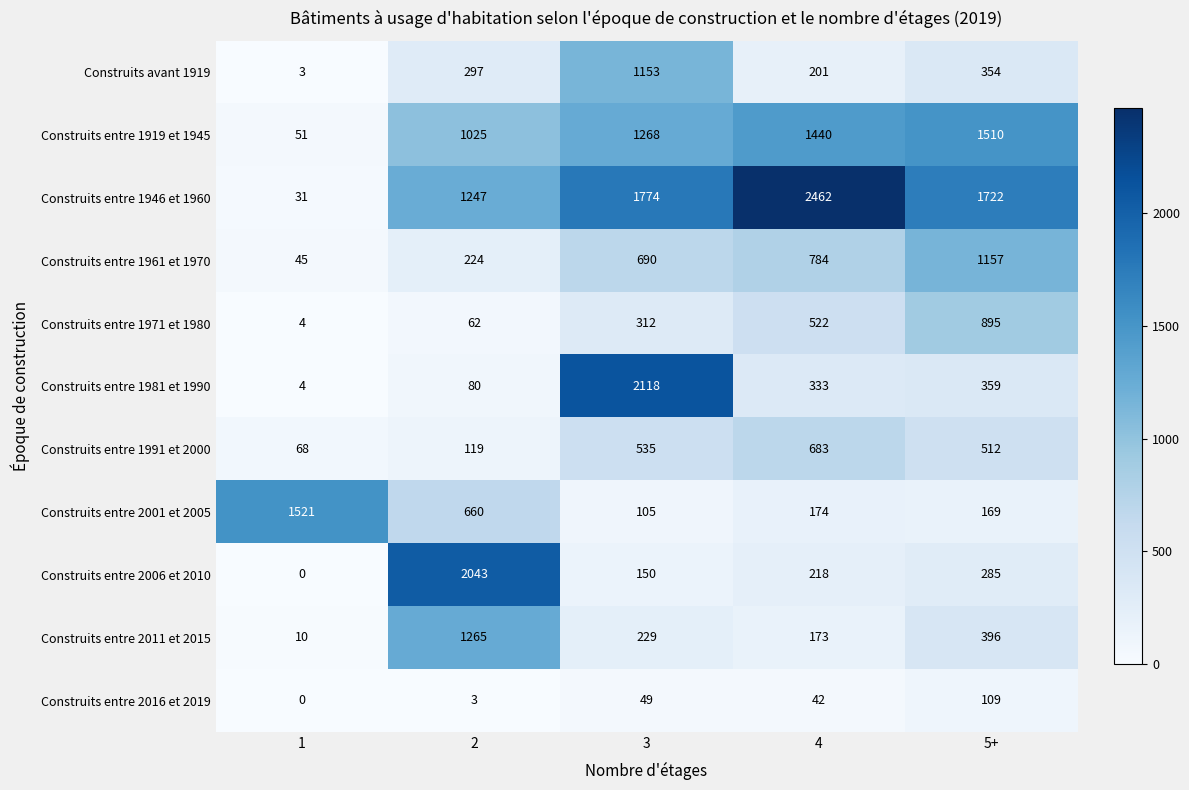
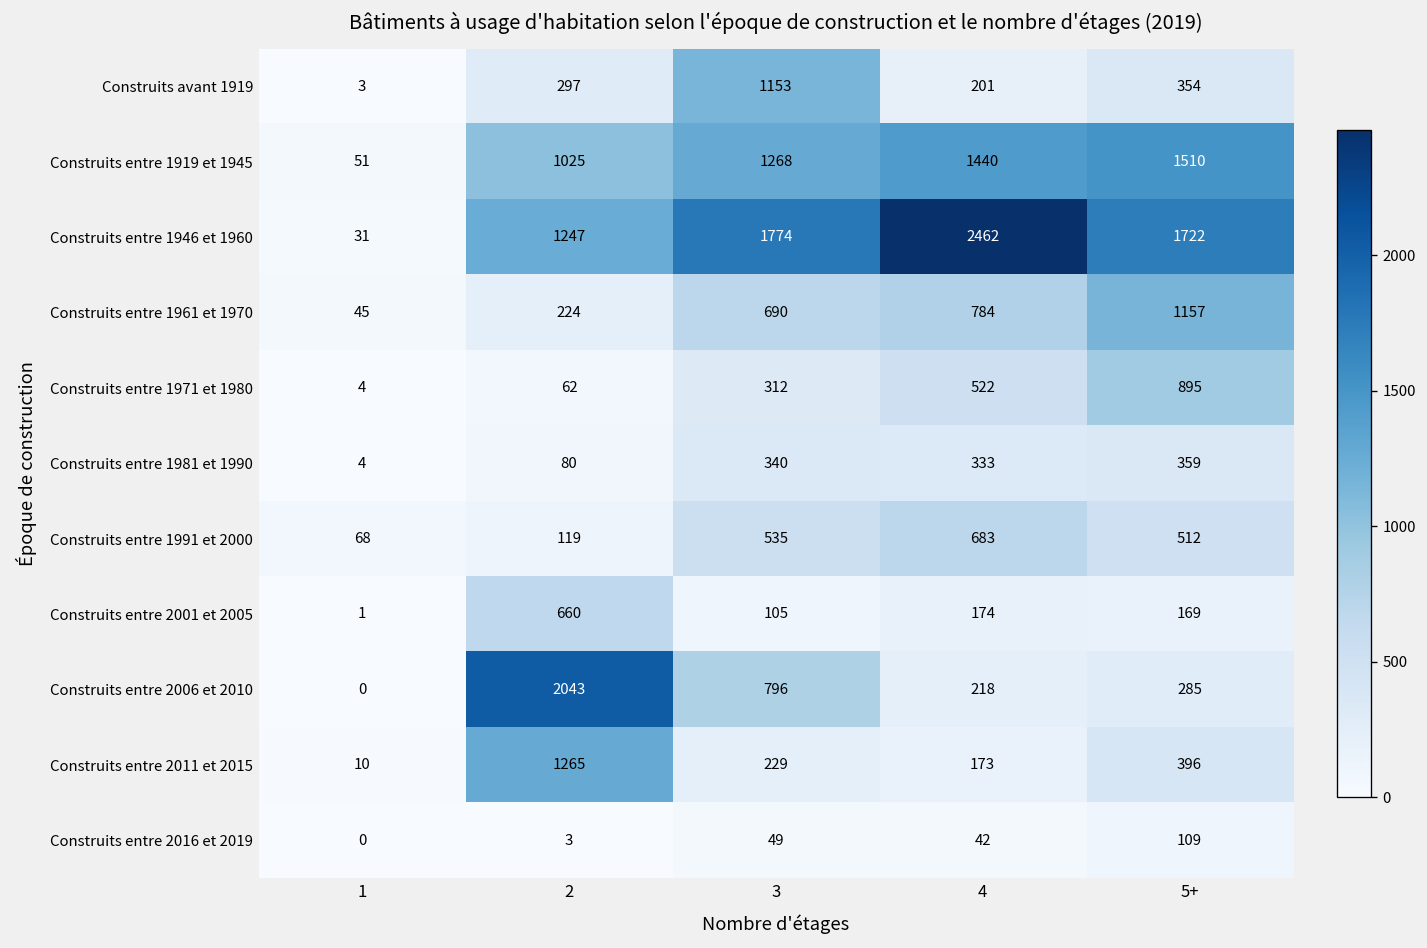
Construits entre 1981 et 1990, 3: 2118 -> 340
Construits entre 2001 et 2005, 1: 1521 -> 1
Construits entre 2006 et 2010, 3: 150 -> 796
